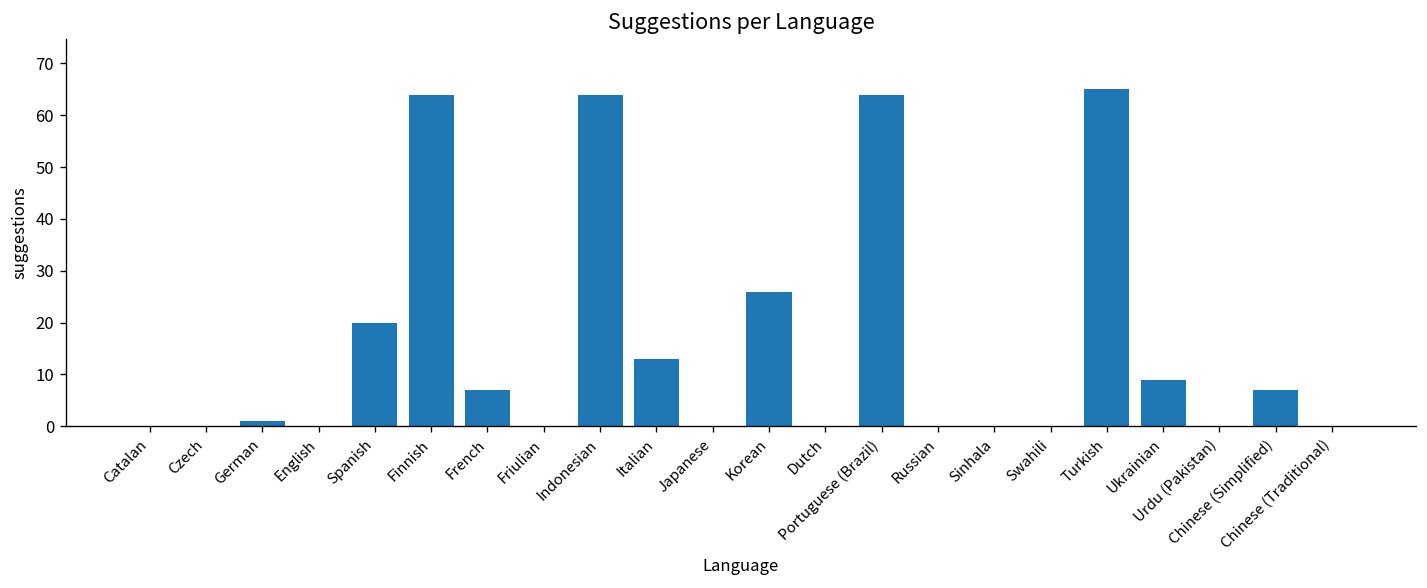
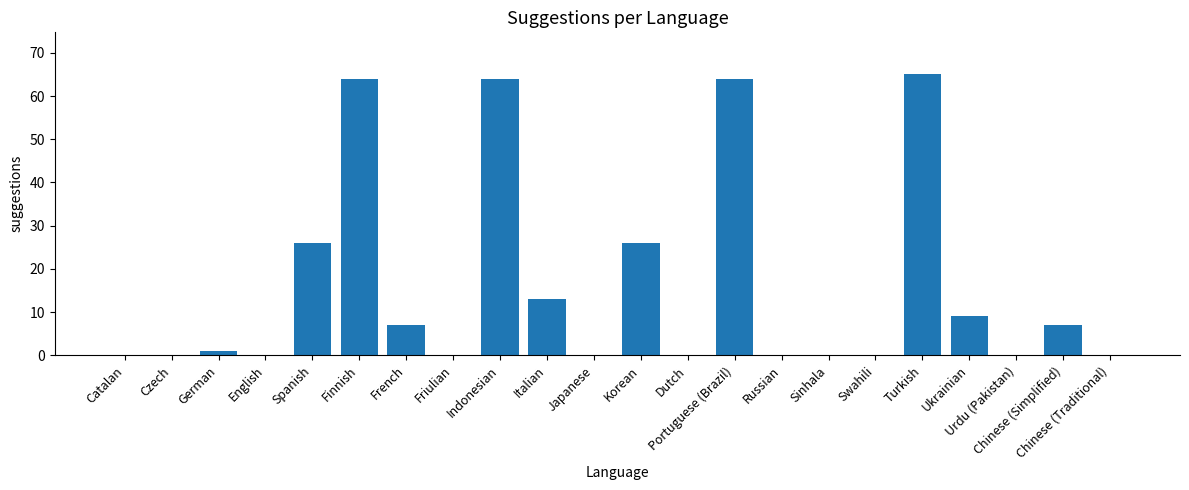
Spanish: 20 -> 26
